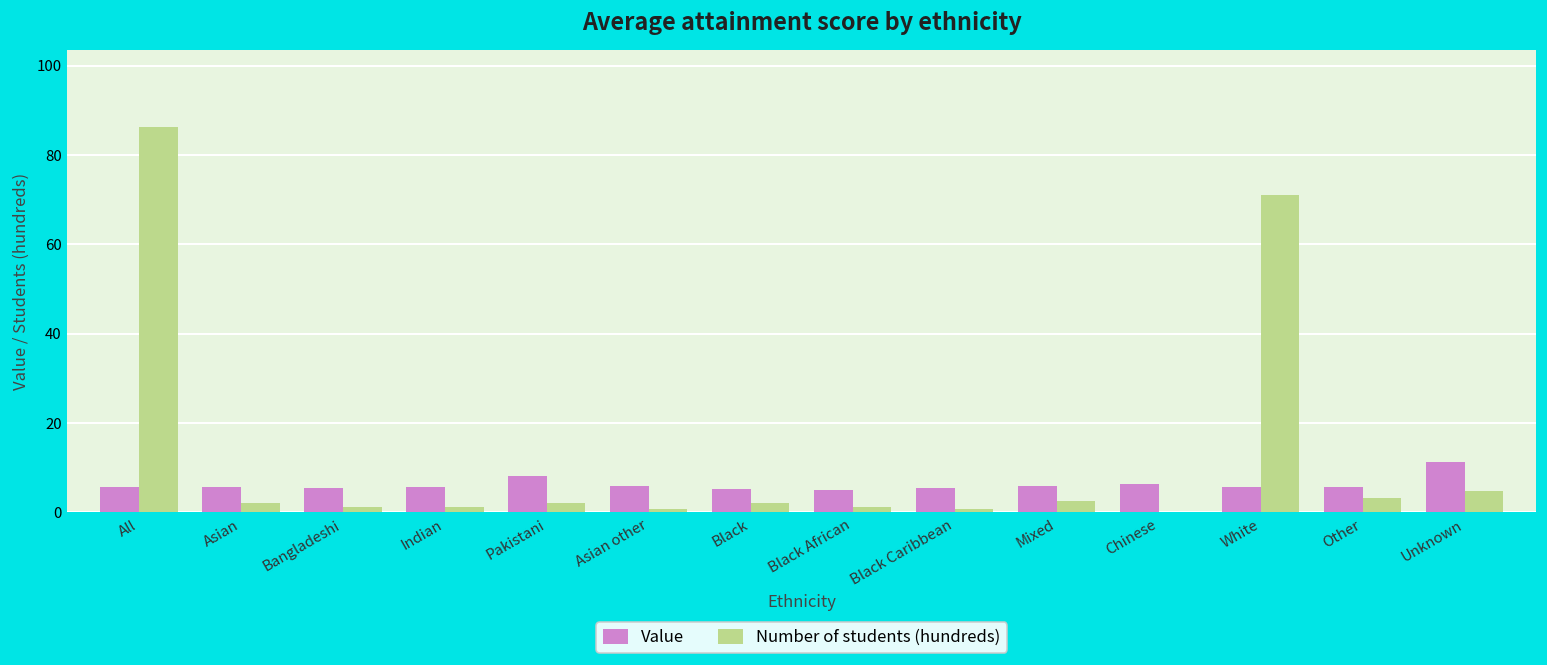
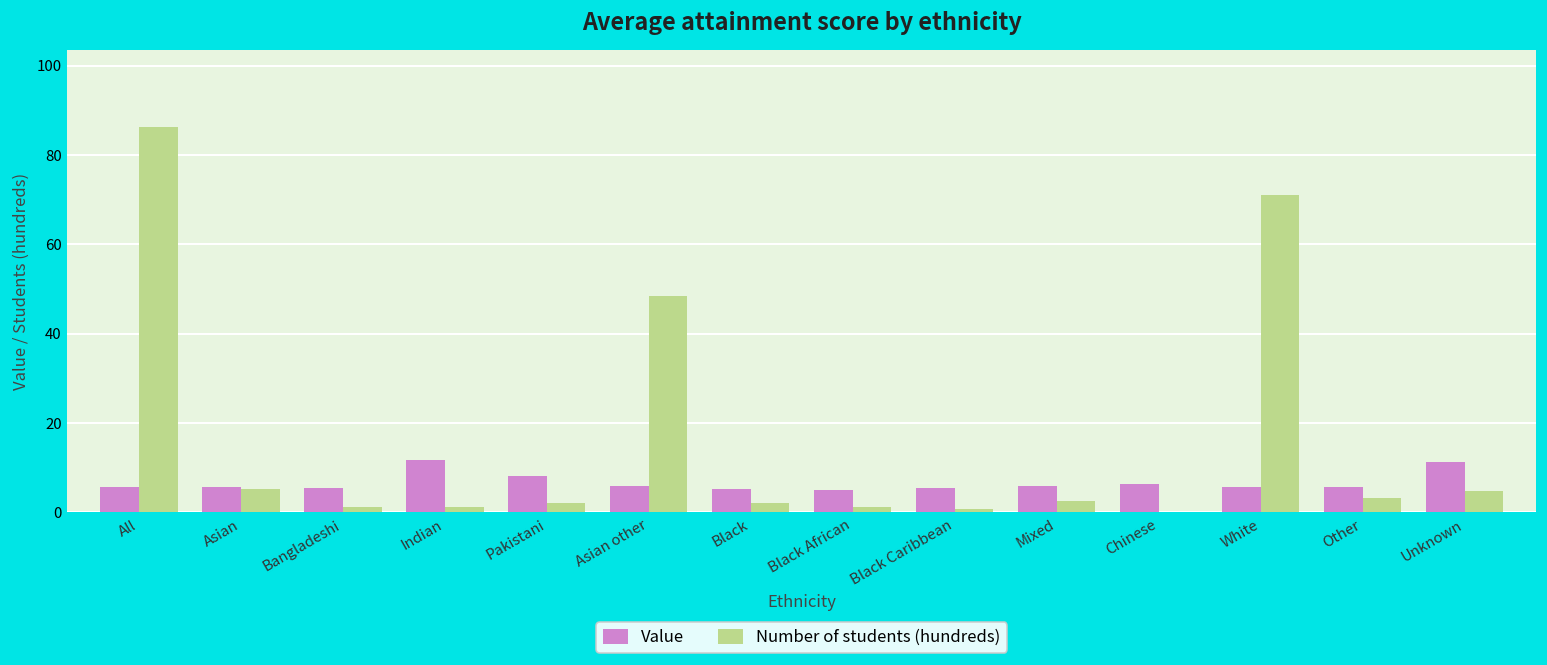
Number of students (hundreds), Asian: 2 -> 5
Value, Indian: 6 -> 12
Number of students (hundreds), Asian other: 1 -> 48
